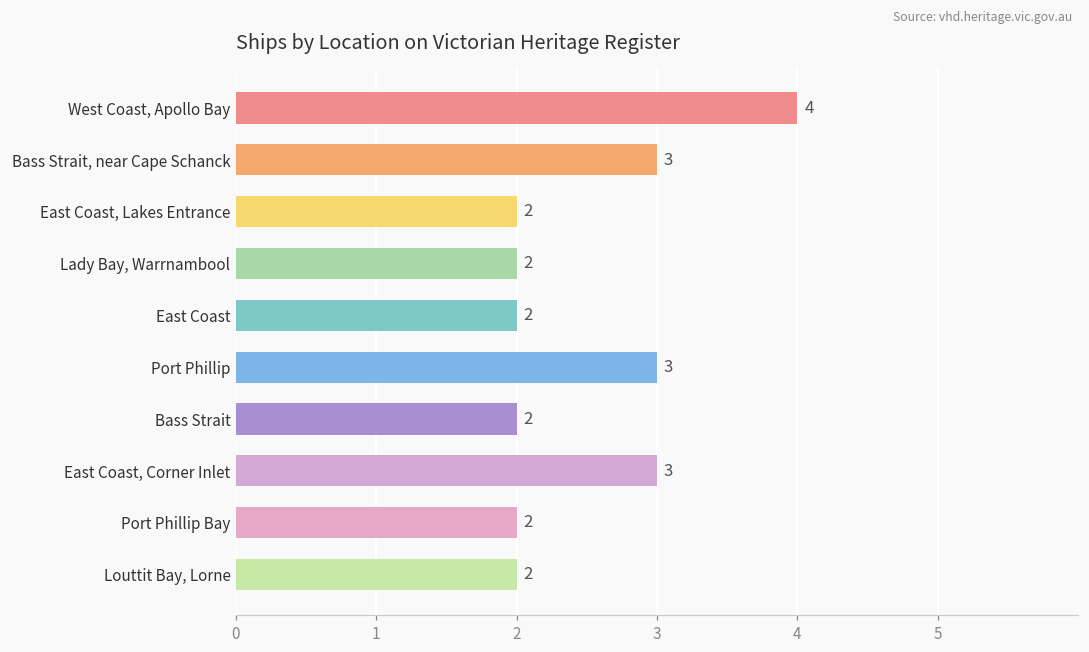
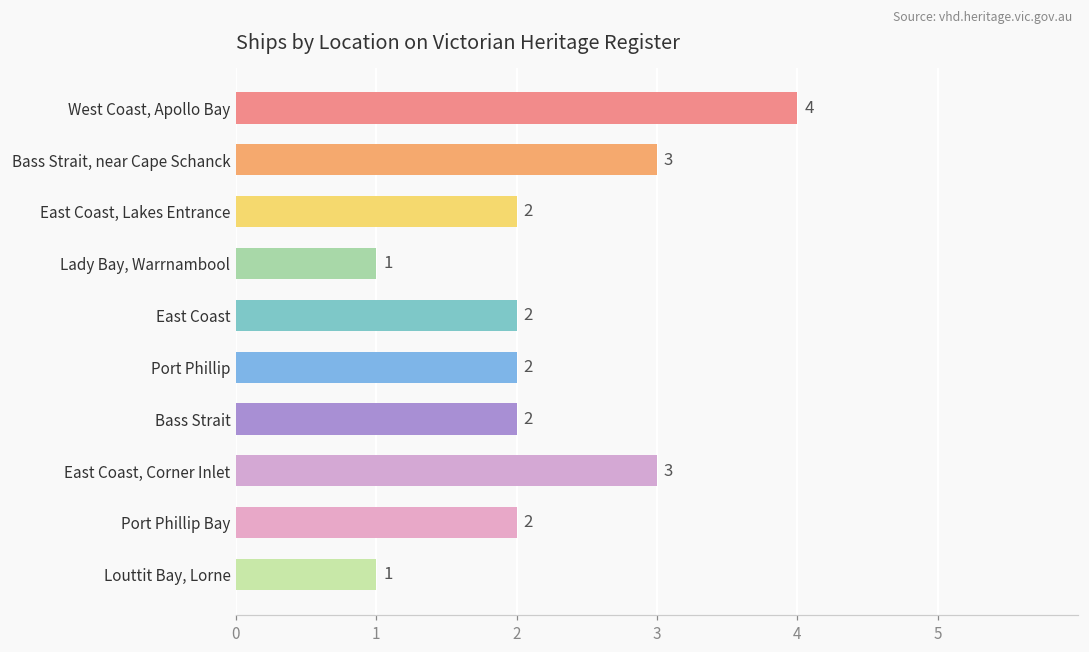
Lady Bay, Warrnambool: 2 -> 1
Port Phillip: 3 -> 2
Louttit Bay, Lorne: 2 -> 1
